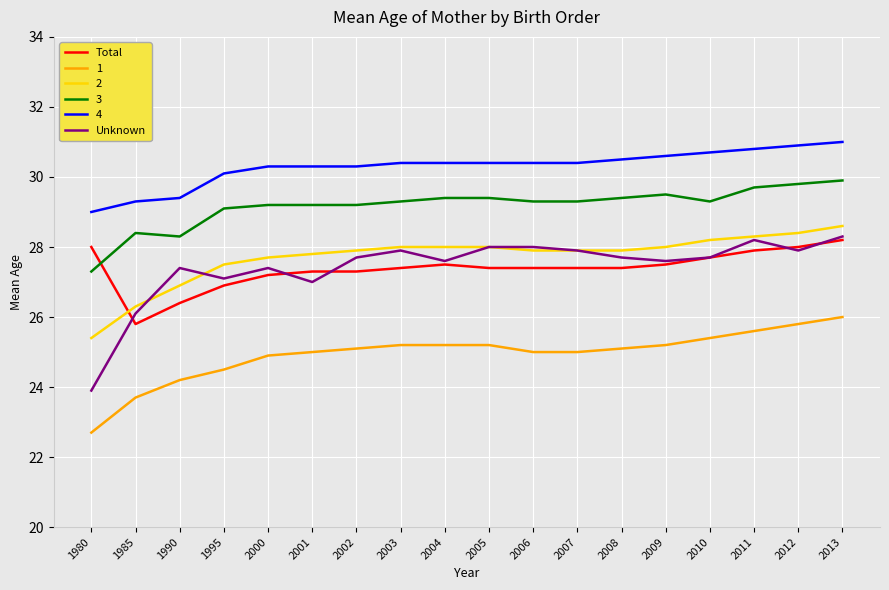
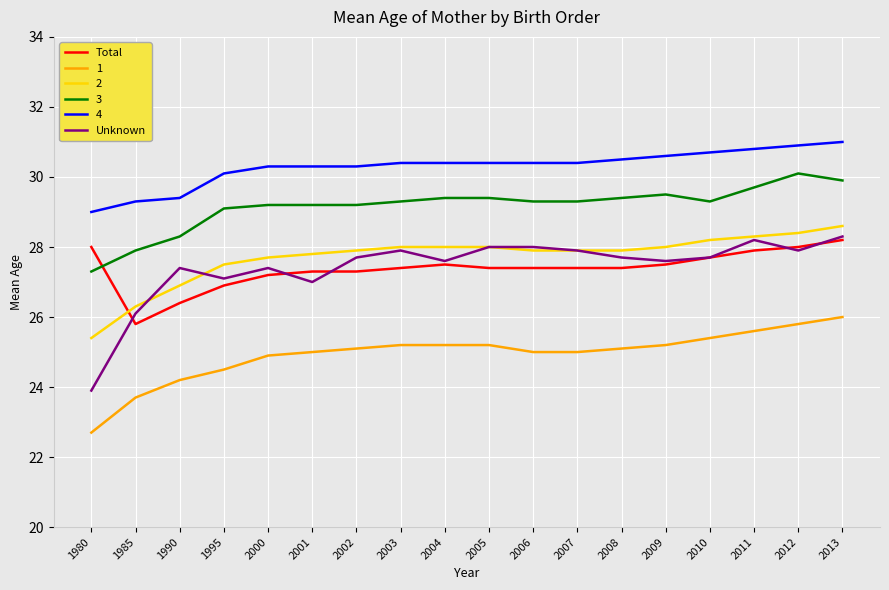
3, 1985: 28.4 -> 27.9
3, 2012: 29.8 -> 30.1
